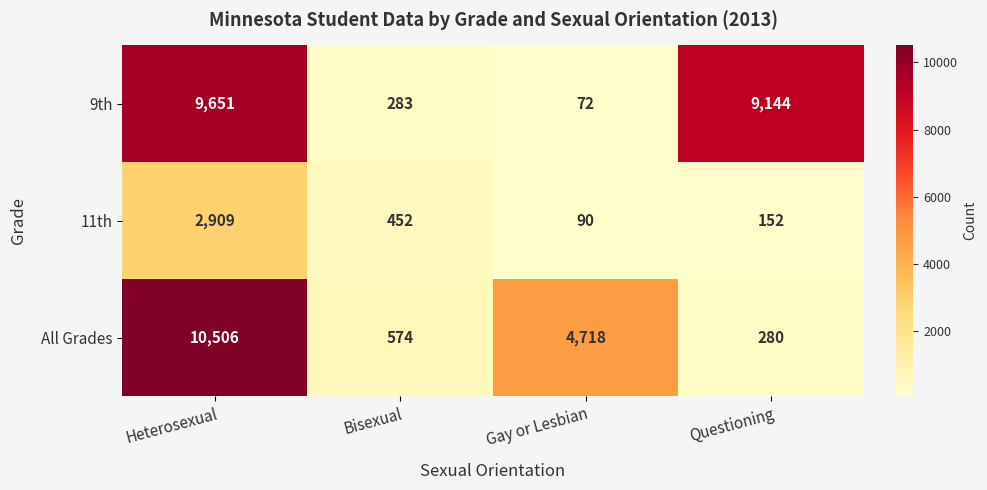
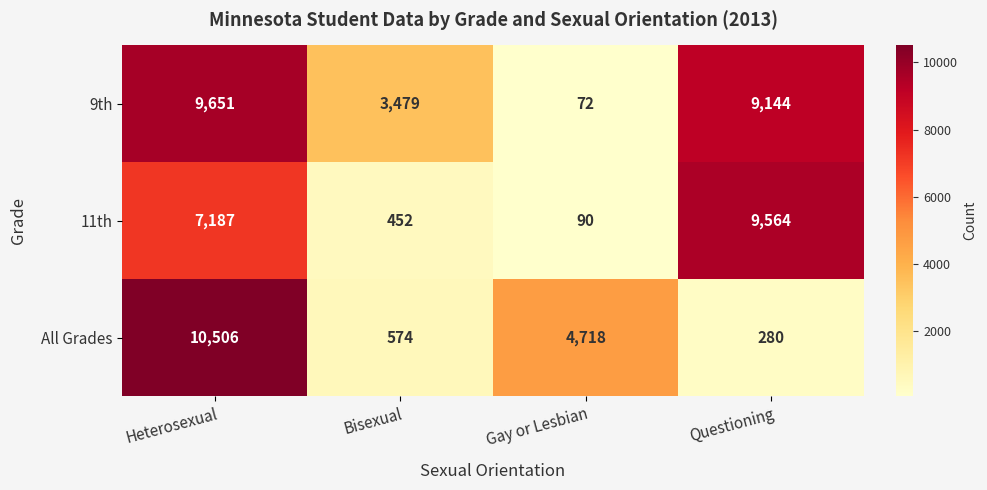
9th, Bisexual: 283 -> 3,479
11th, Heterosexual: 2,909 -> 7,187
11th, Questioning: 152 -> 9,564
